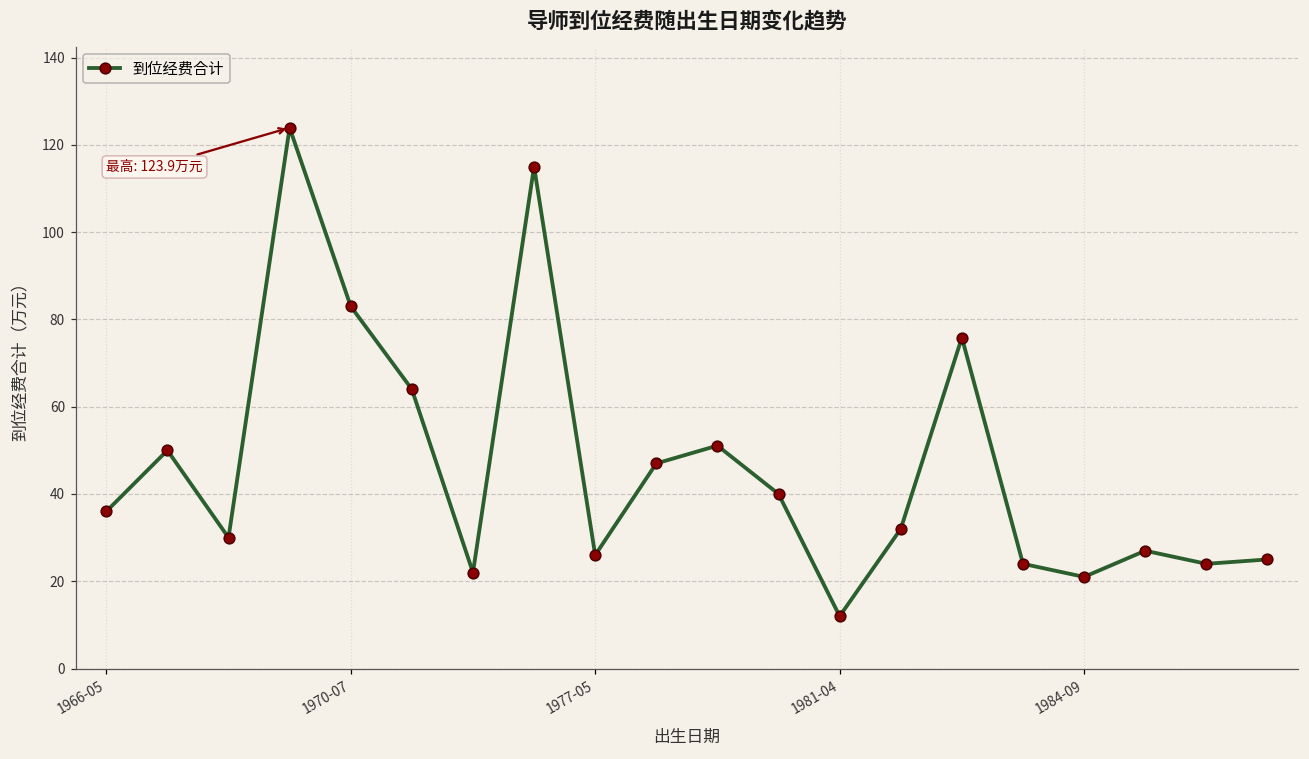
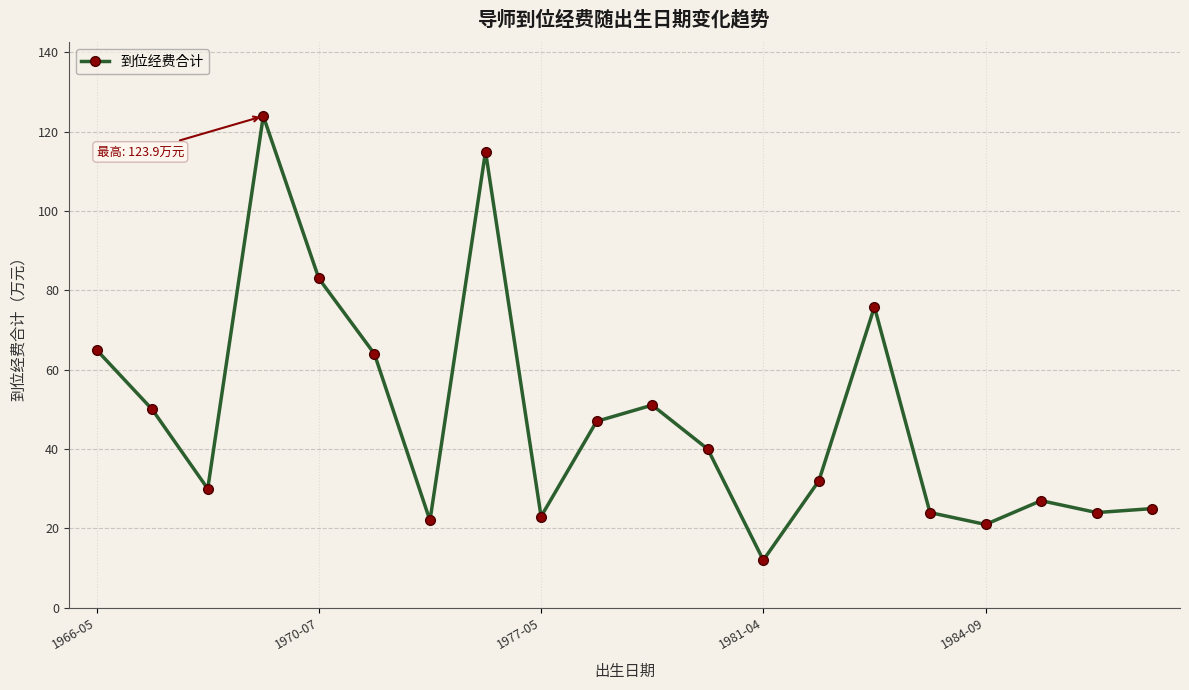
1966-05: 36 -> 65
1977-05: 26 -> 23
